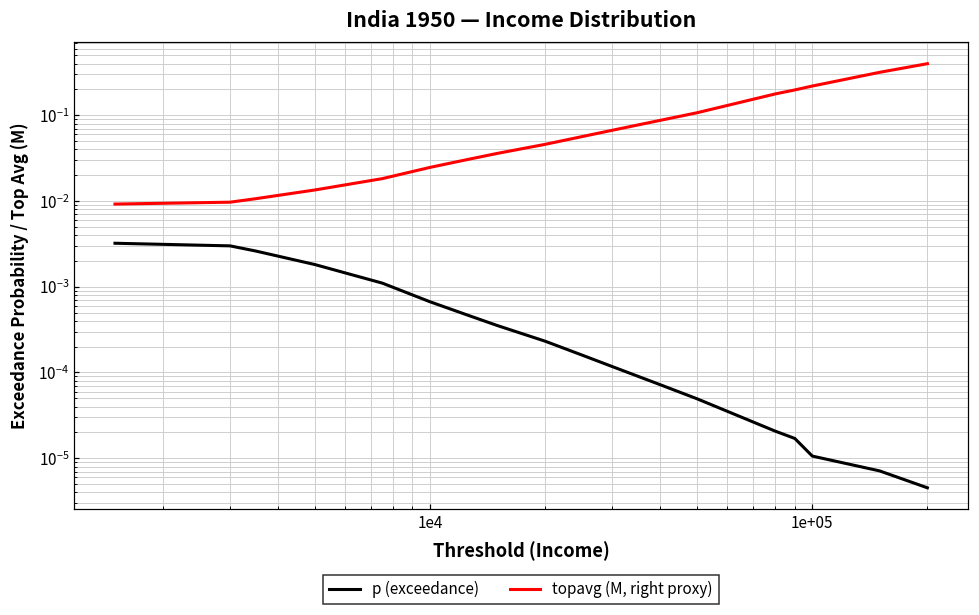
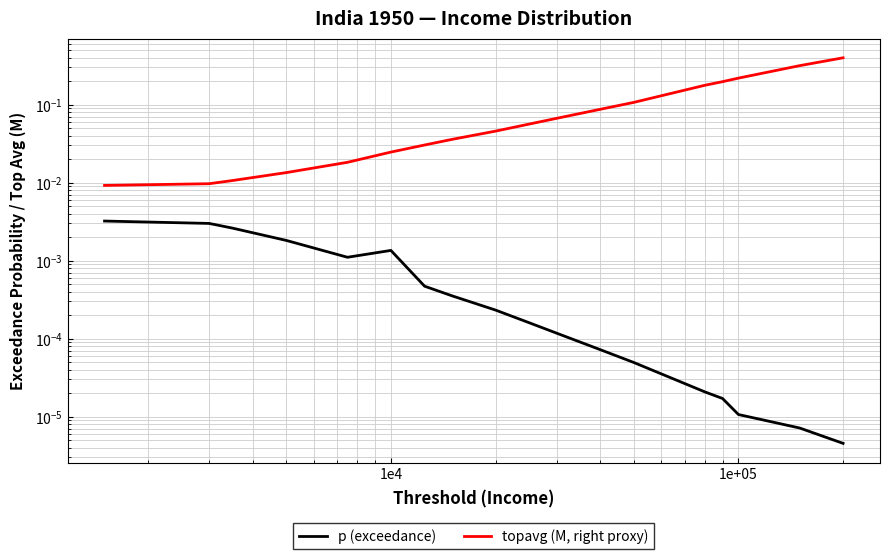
p (exceedance), 1e4: 0.0007 -> 0.0014
